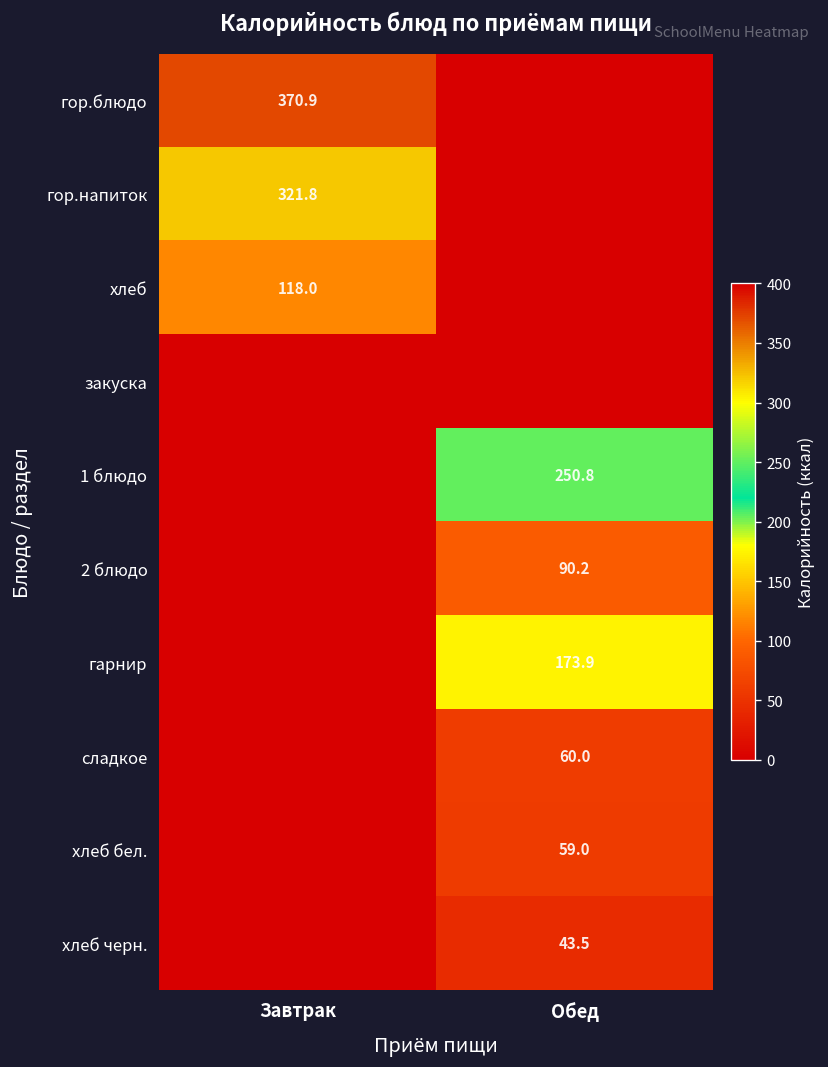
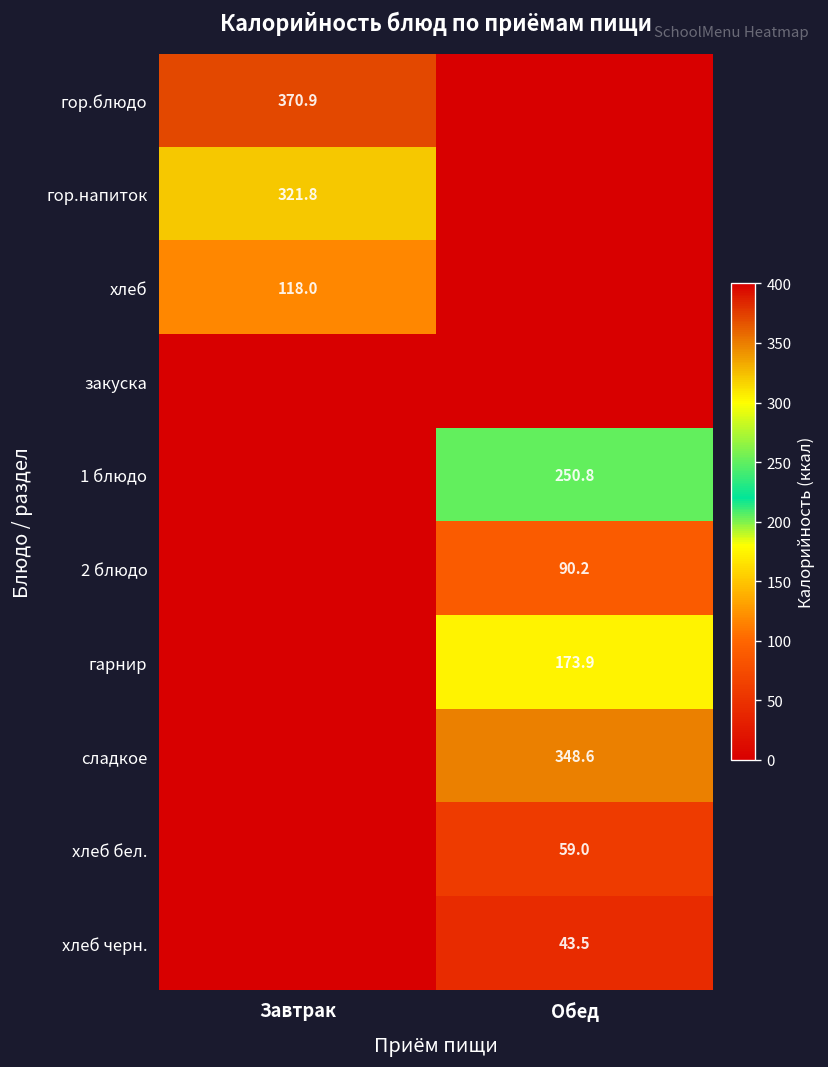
сладкое, Обед: 60.0 -> 348.6
